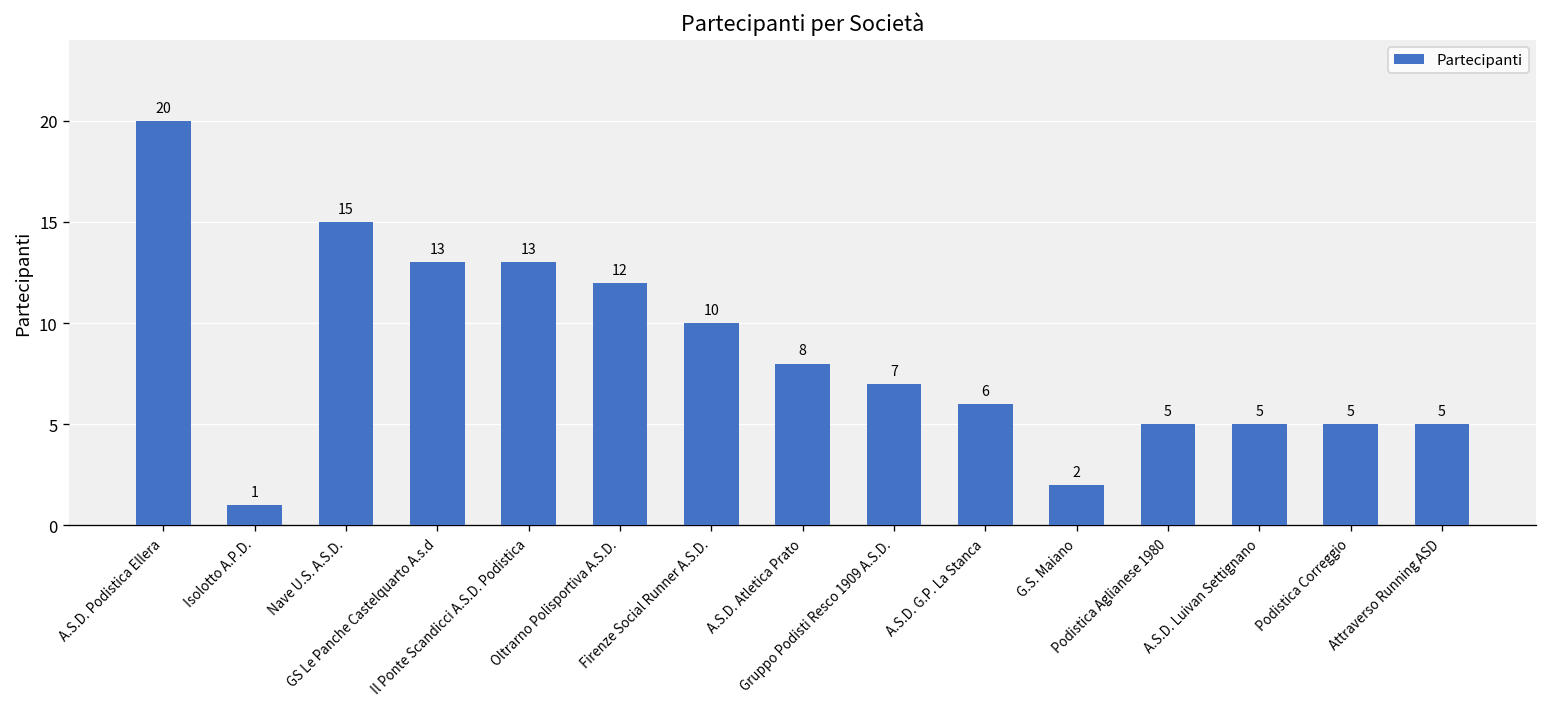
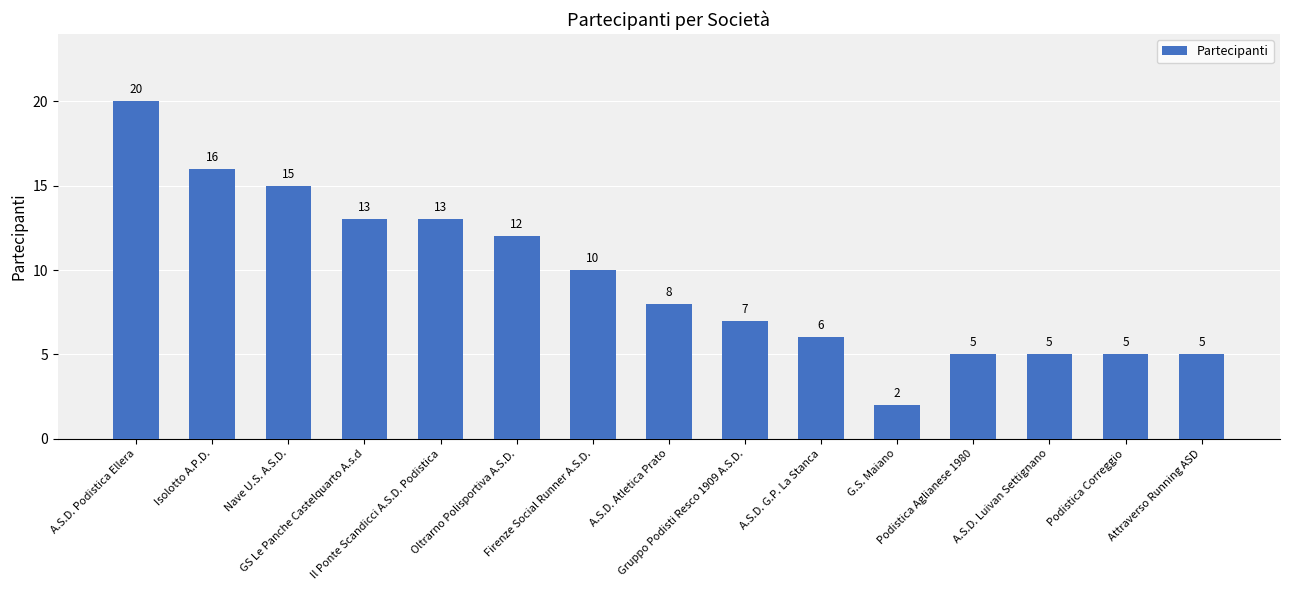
Isolotto A.P.D.: 1 -> 16
